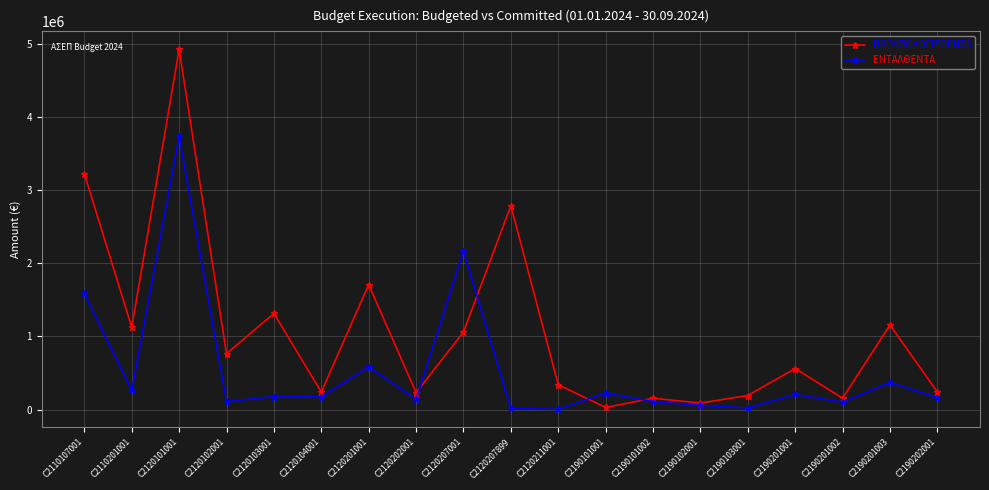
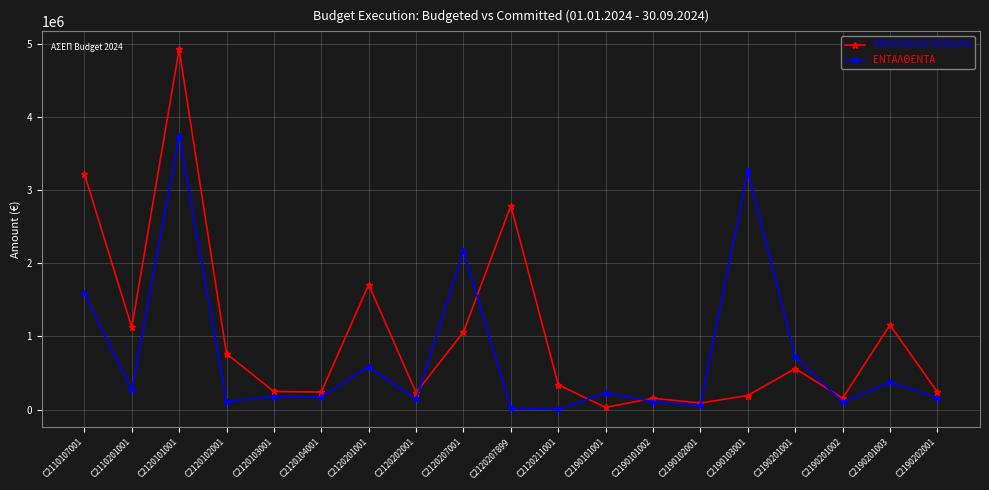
ΠΡΟΥΠΟΛΟΓΙΣΘΕΝΤΑ, C2120103001: 1300000 -> 200000
ΕΝΤΑΛΘΕΝΤΑ, C2190103001: 0 -> 3300000
ΕΝΤΑΛΘΕΝΤΑ, C2190201001: 200000 -> 700000
